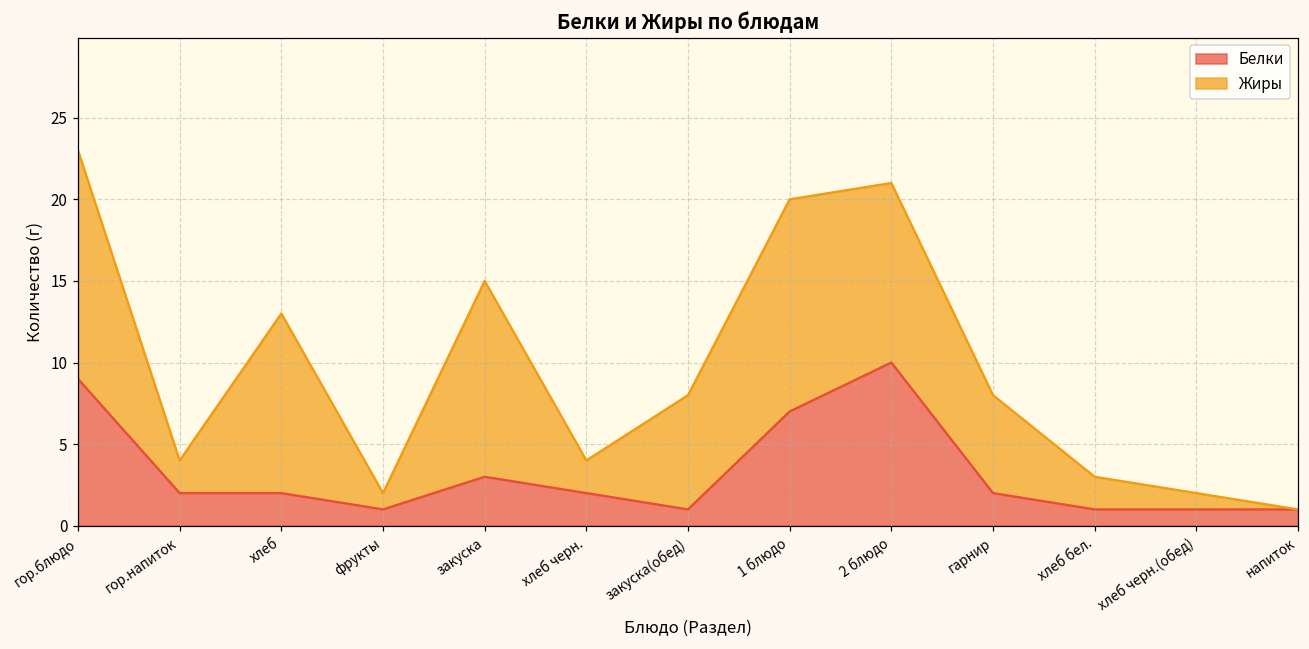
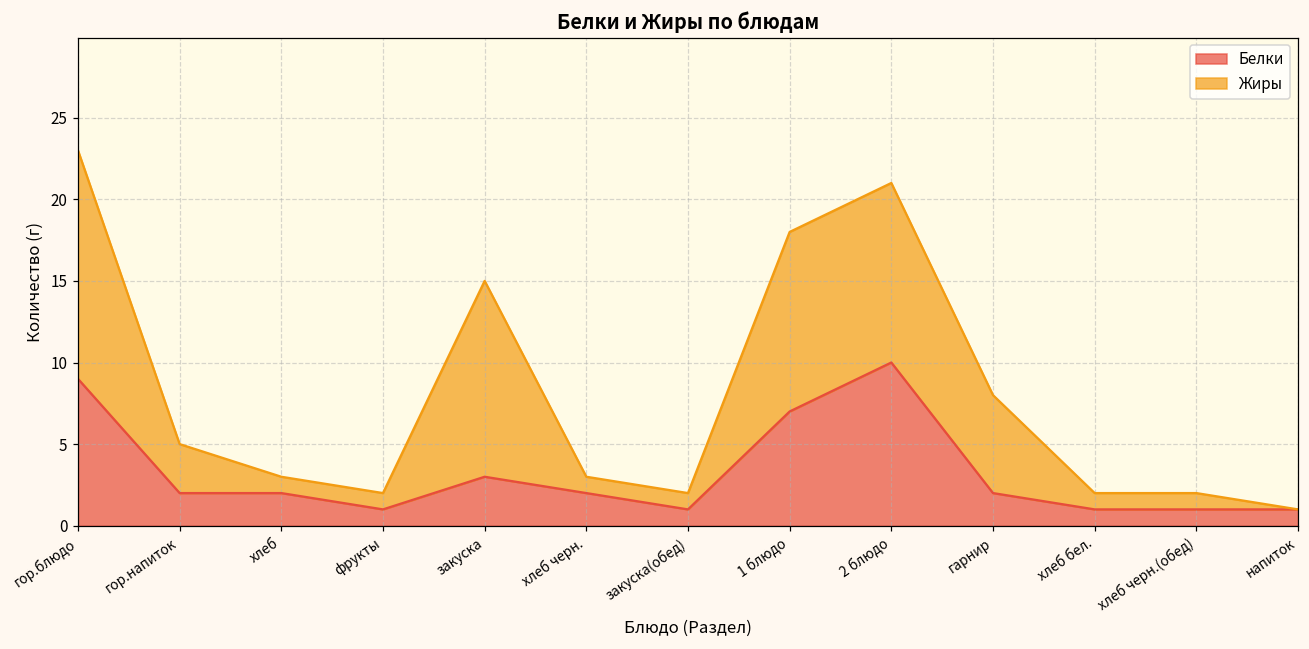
Жиры, гор.напиток: 2 -> 3
Жиры, хлеб: 11 -> 1
Жиры, хлеб черн.: 2 -> 1
Жиры, закуска(обед): 7 -> 1
Жиры, 1 блюдо: 13 -> 11
Жиры, хлеб бел.: 2 -> 1
